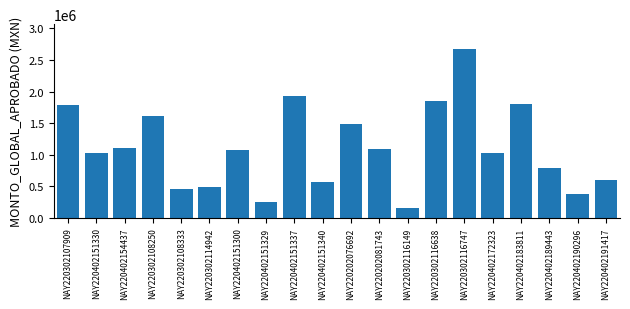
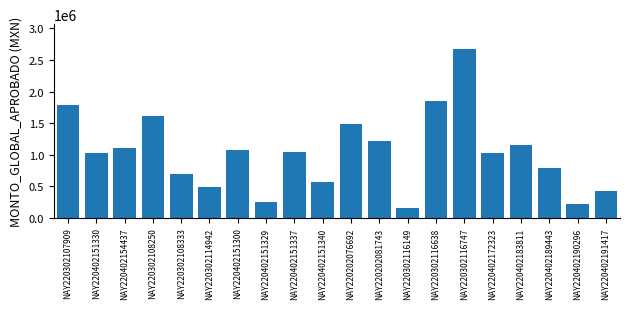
NAY220302108333: 500000 -> 700000
NAY220402151337: 1900000 -> 1000000
NAY220202081743: 1100000 -> 1200000
NAY220402183811: 1800000 -> 1100000
NAY220402190296: 400000 -> 200000
NAY220402191417: 600000 -> 400000
